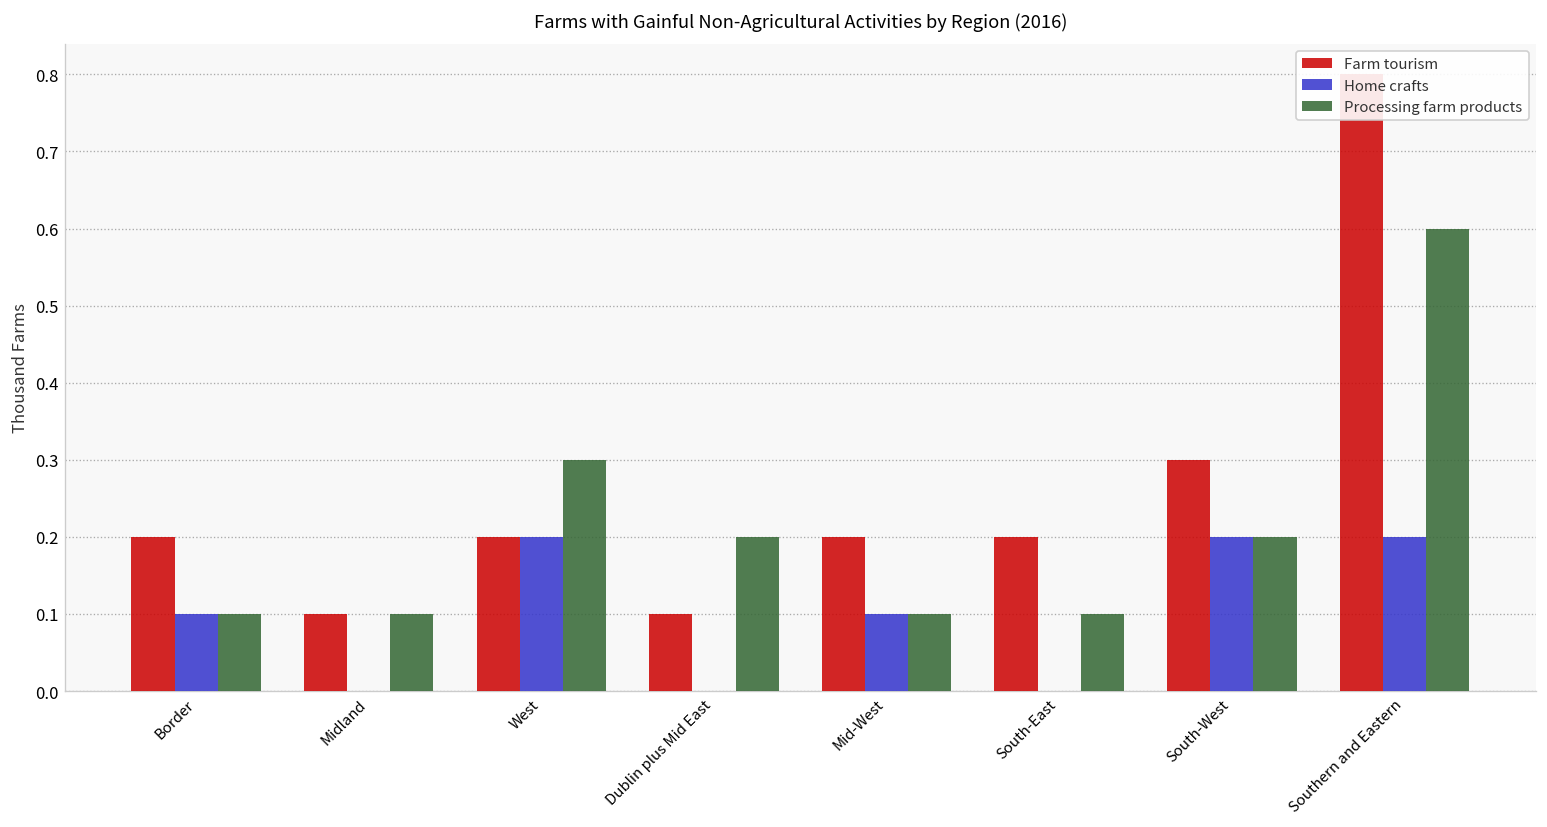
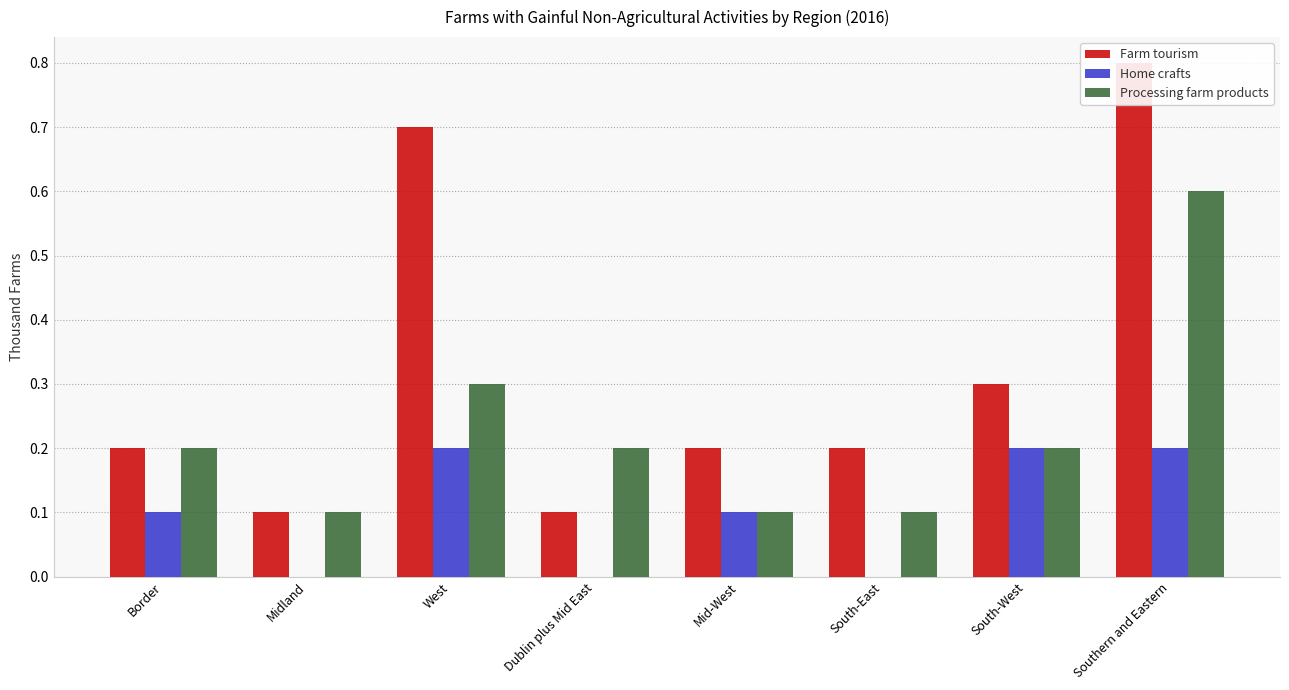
Processing farm products, Border: 0.1 -> 0.2
Farm tourism, West: 0.2 -> 0.7
